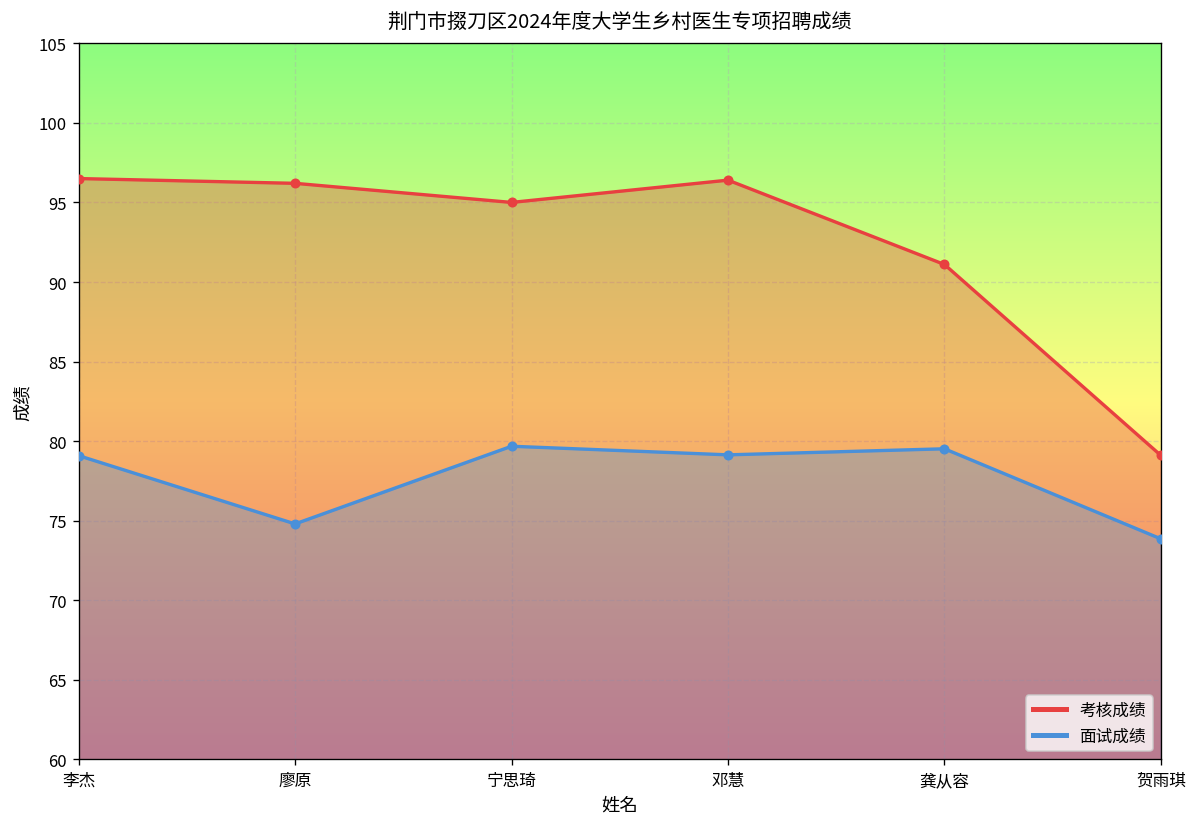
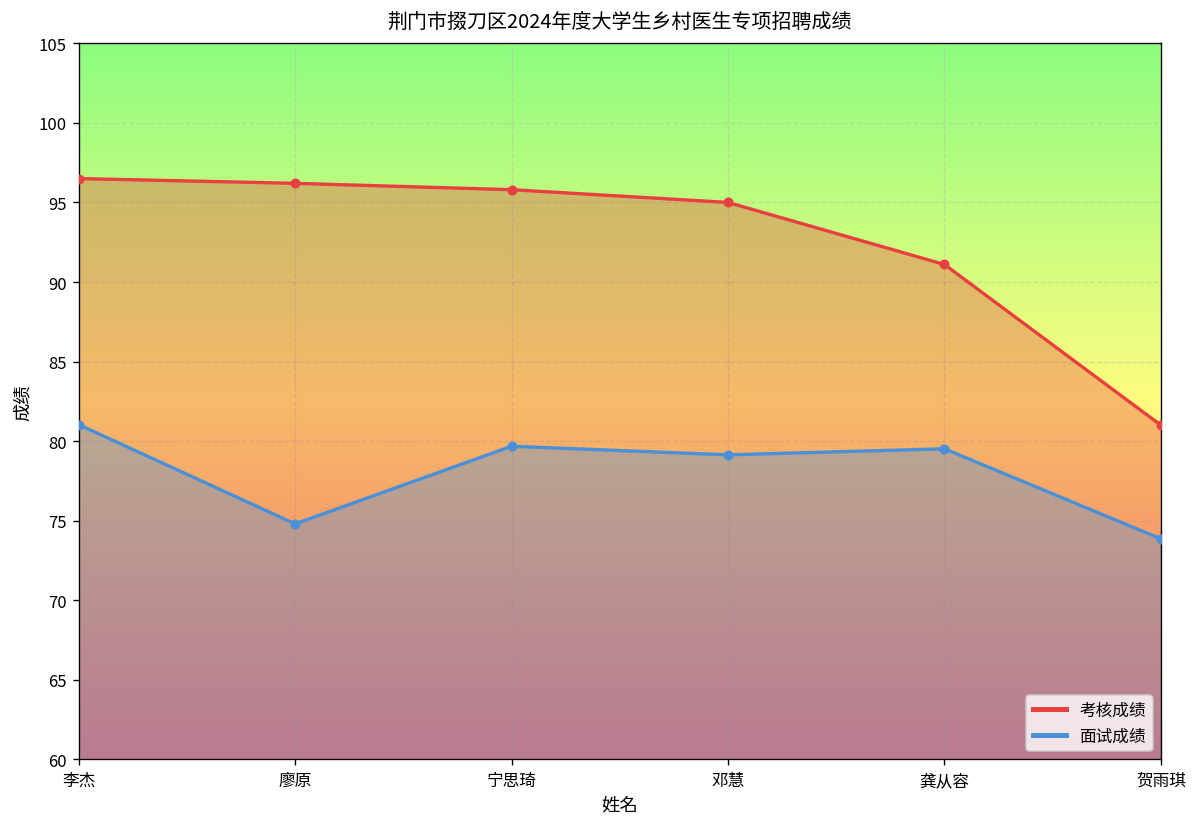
面试成绩, 李杰: 79.1 -> 81.0
考核成绩, 宁思琦: 95.0 -> 95.8
考核成绩, 邓慧: 96.4 -> 95.0
考核成绩, 贺雨琪: 79.1 -> 81.0
